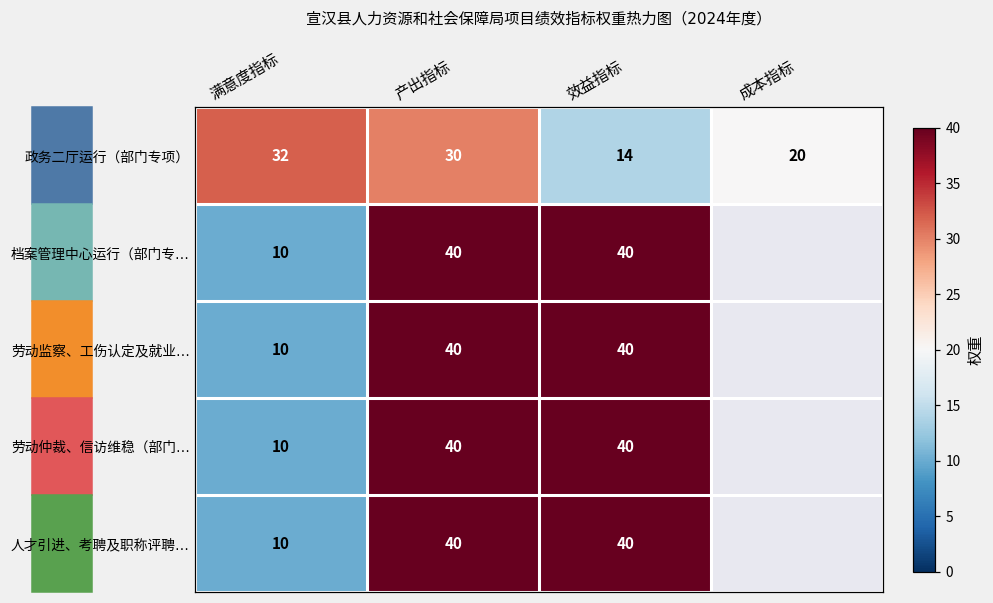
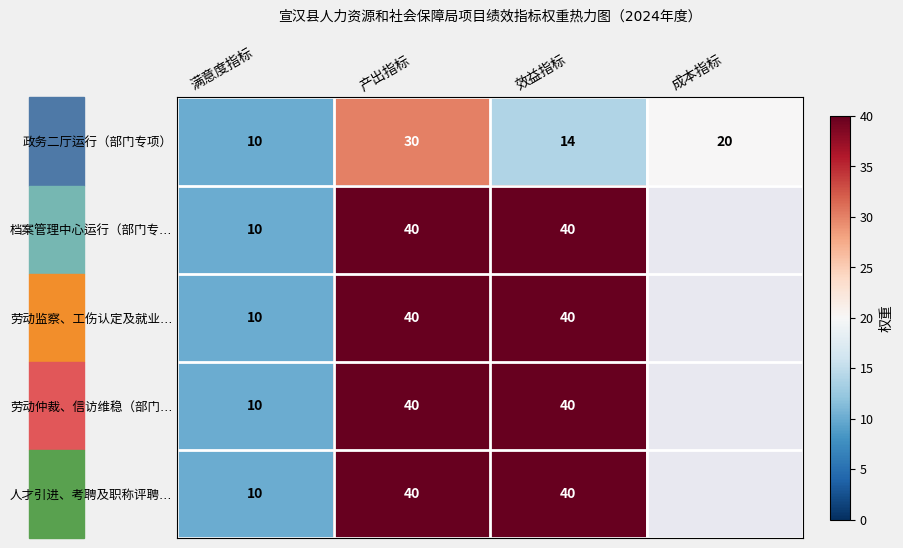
政务二厅运行（部门专项）, 满意度指标: 32 -> 10
